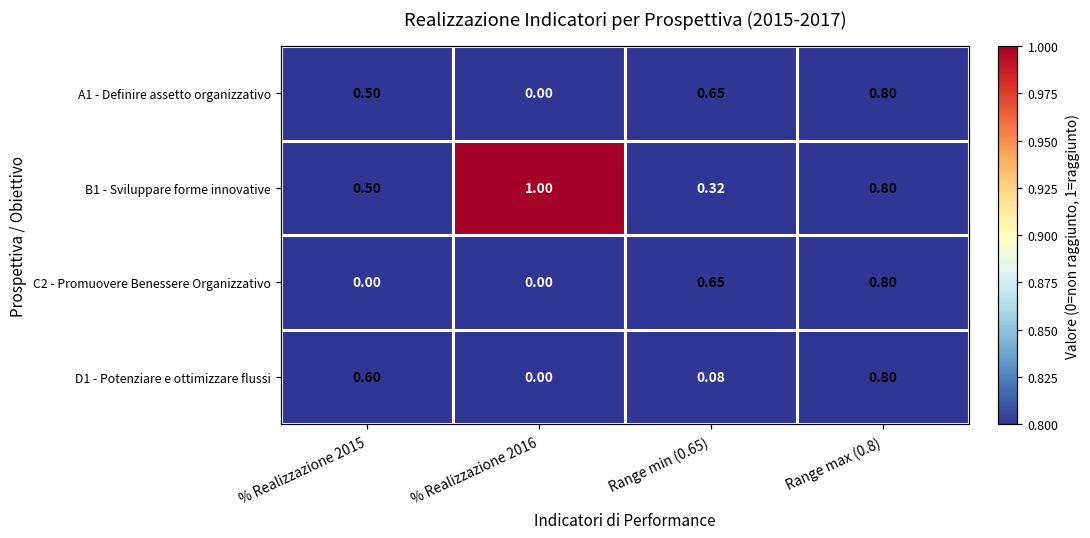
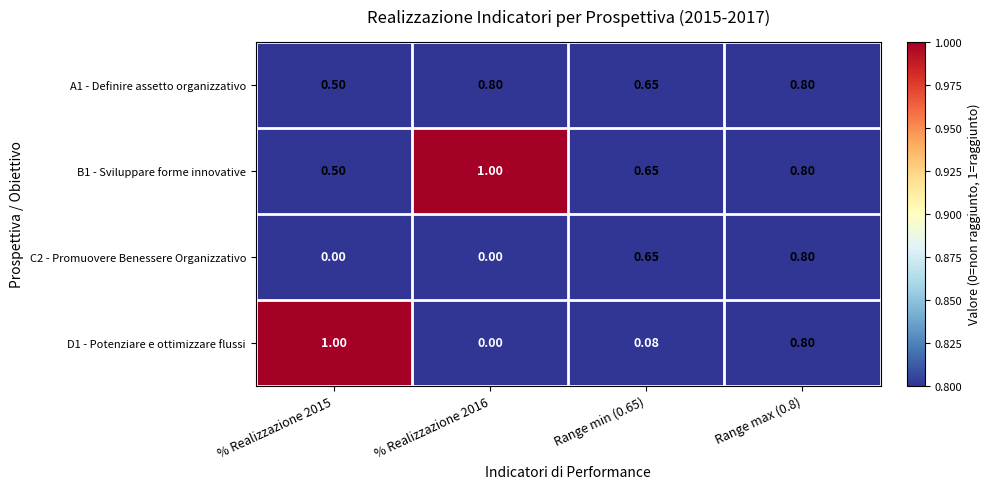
A1 - Definire assetto organizzativo, % Realizzazione 2016: 0.00 -> 0.80
B1 - Sviluppare forme innovative, Range min (0.65): 0.32 -> 0.65
D1 - Potenziare e ottimizzare flussi, % Realizzazione 2015: 0.60 -> 1.00
